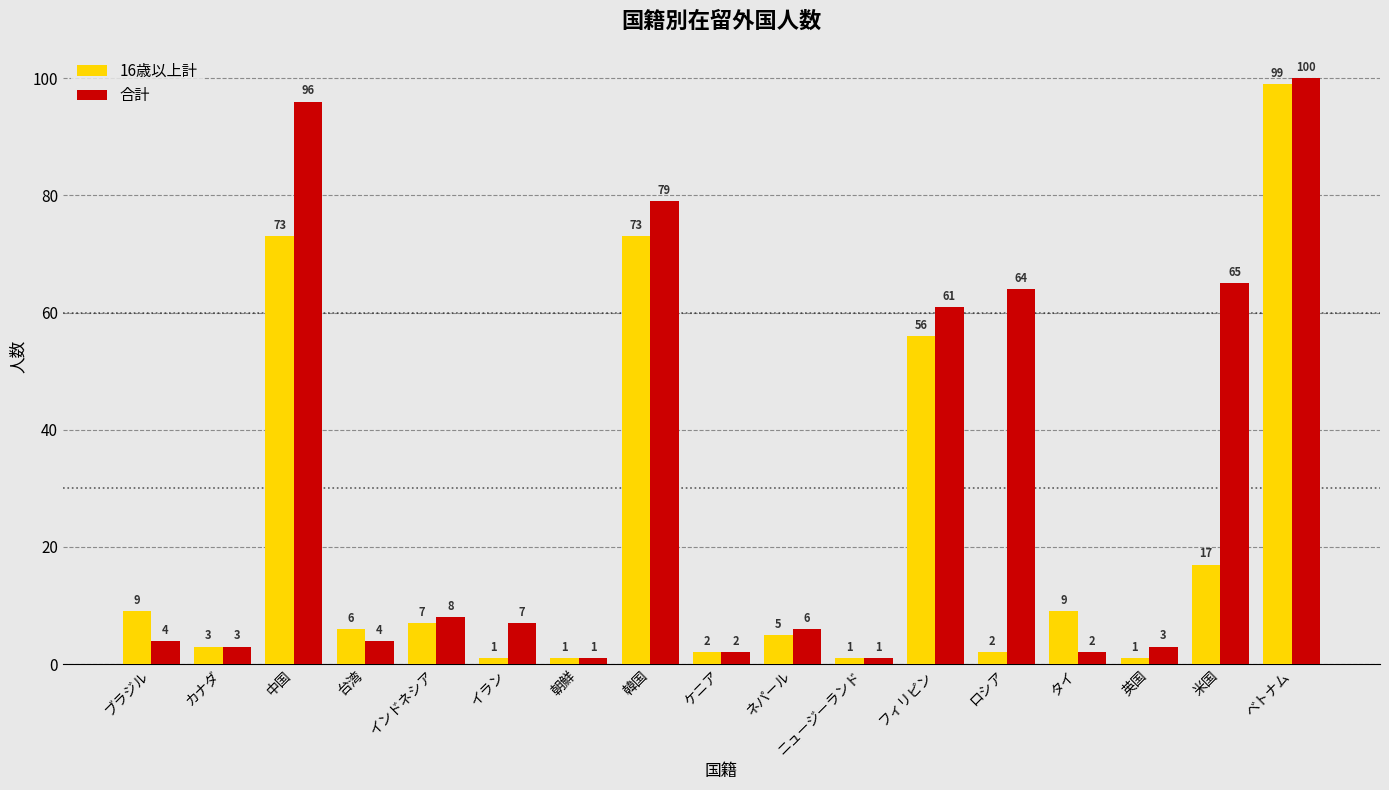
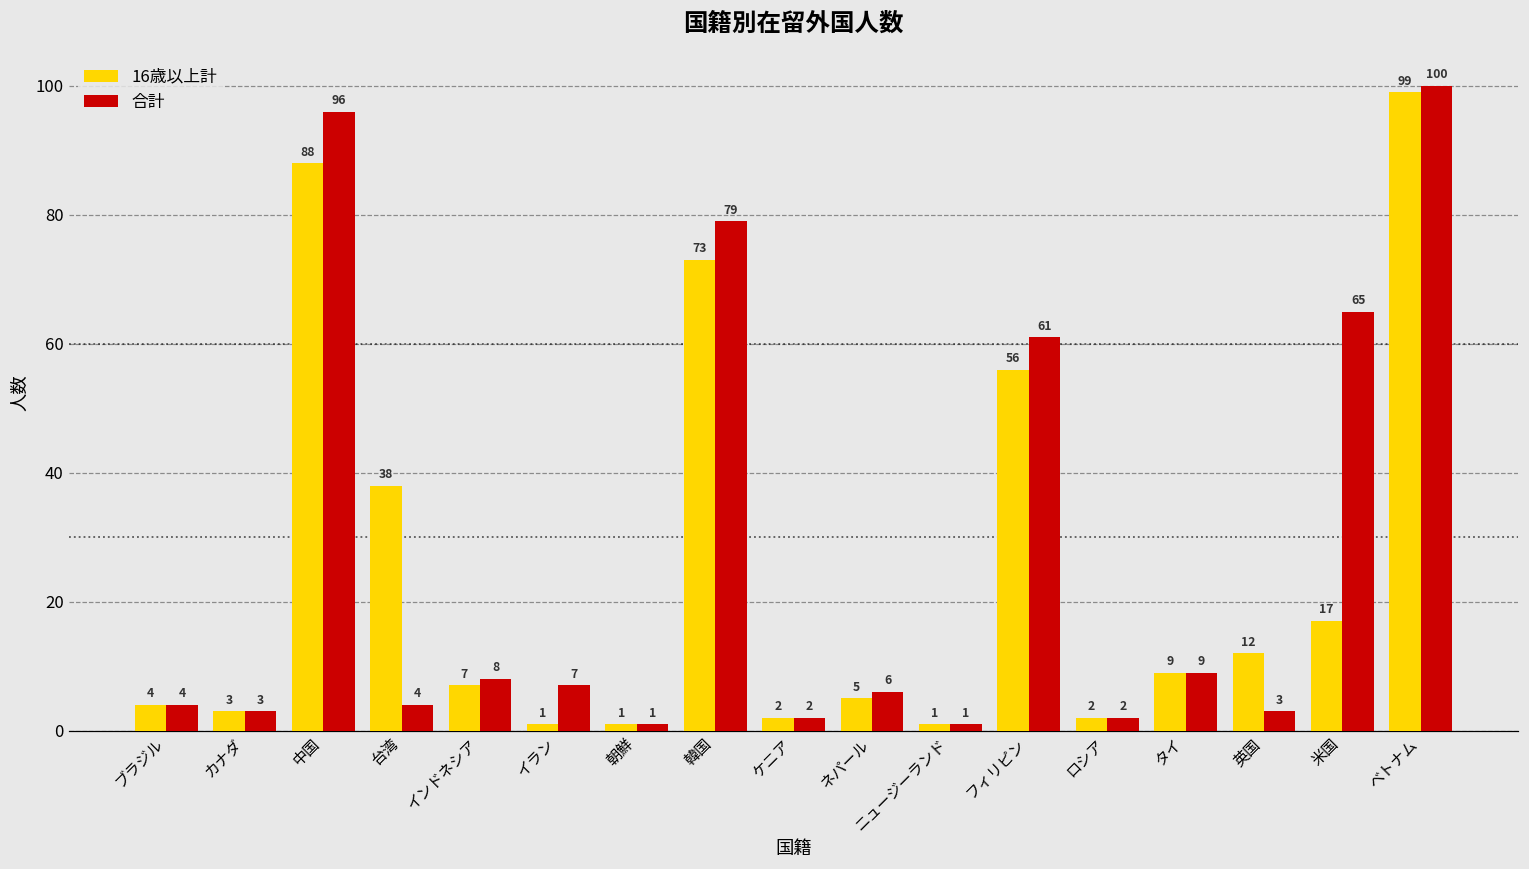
16歳以上計, ブラジル: 9 -> 4
16歳以上計, 中国: 73 -> 88
16歳以上計, 台湾: 6 -> 38
合計, ロシア: 64 -> 2
合計, タイ: 2 -> 9
16歳以上計, 英国: 1 -> 12
